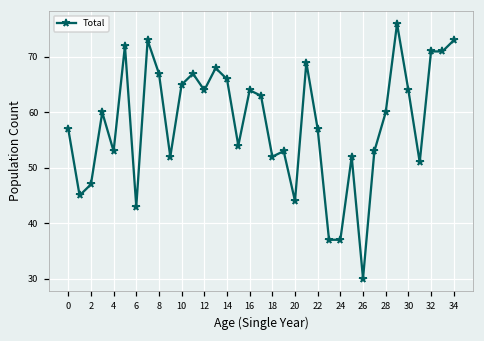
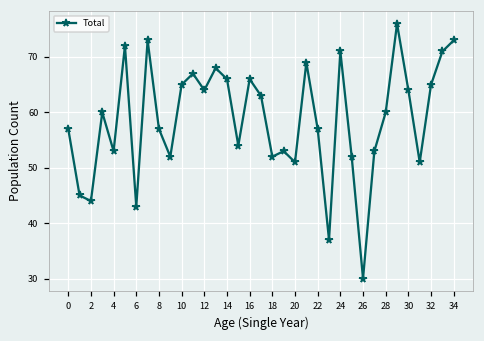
2: 47 -> 44
8: 67 -> 57
16: 64 -> 66
20: 44 -> 51
24: 37 -> 71
32: 71 -> 65
